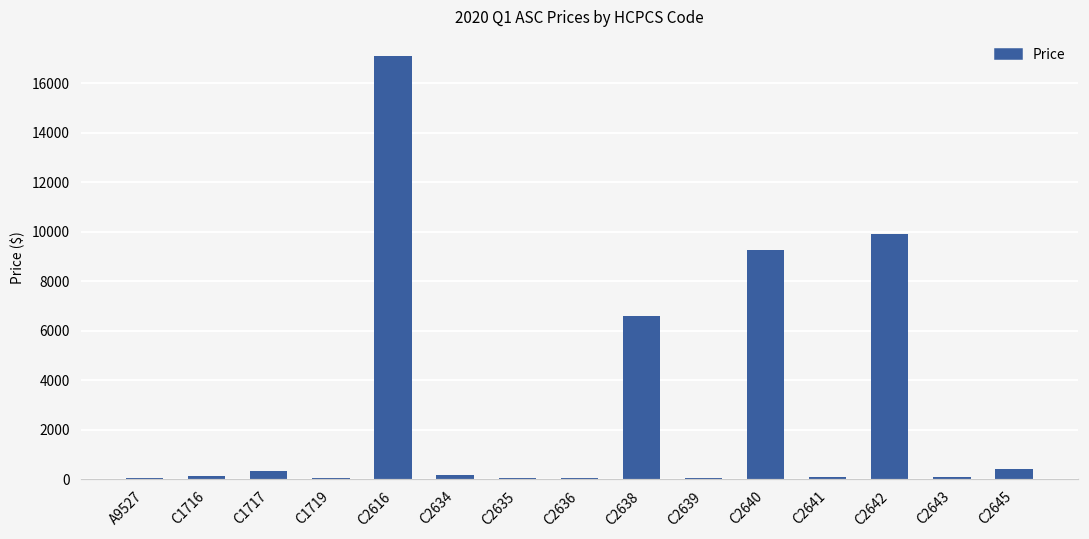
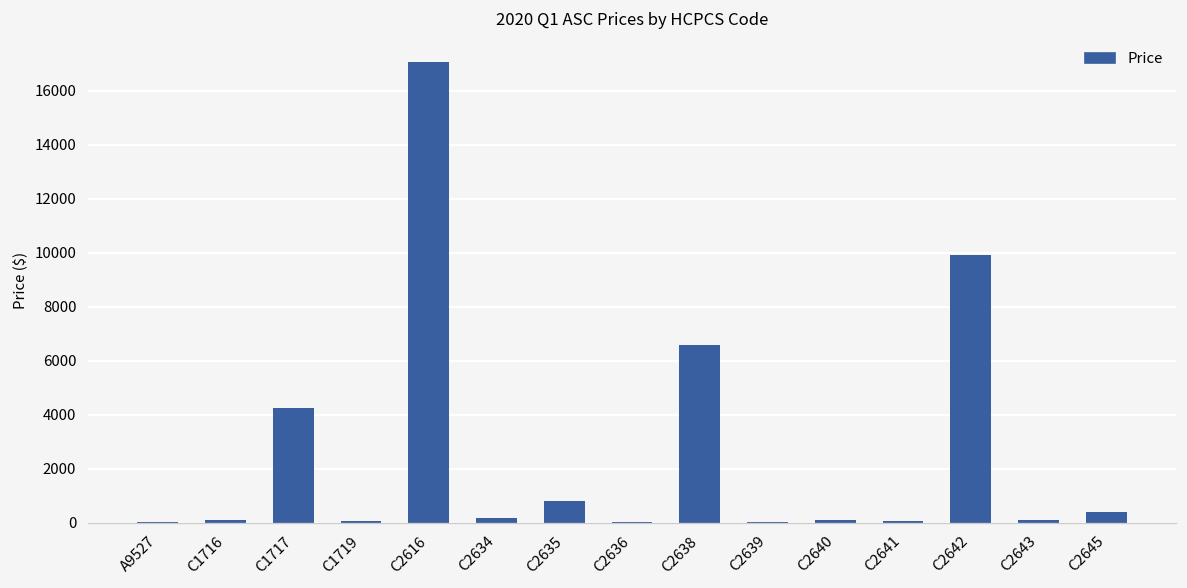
C1717: 300 -> 4300
C2635: 100 -> 800
C2640: 9300 -> 100
